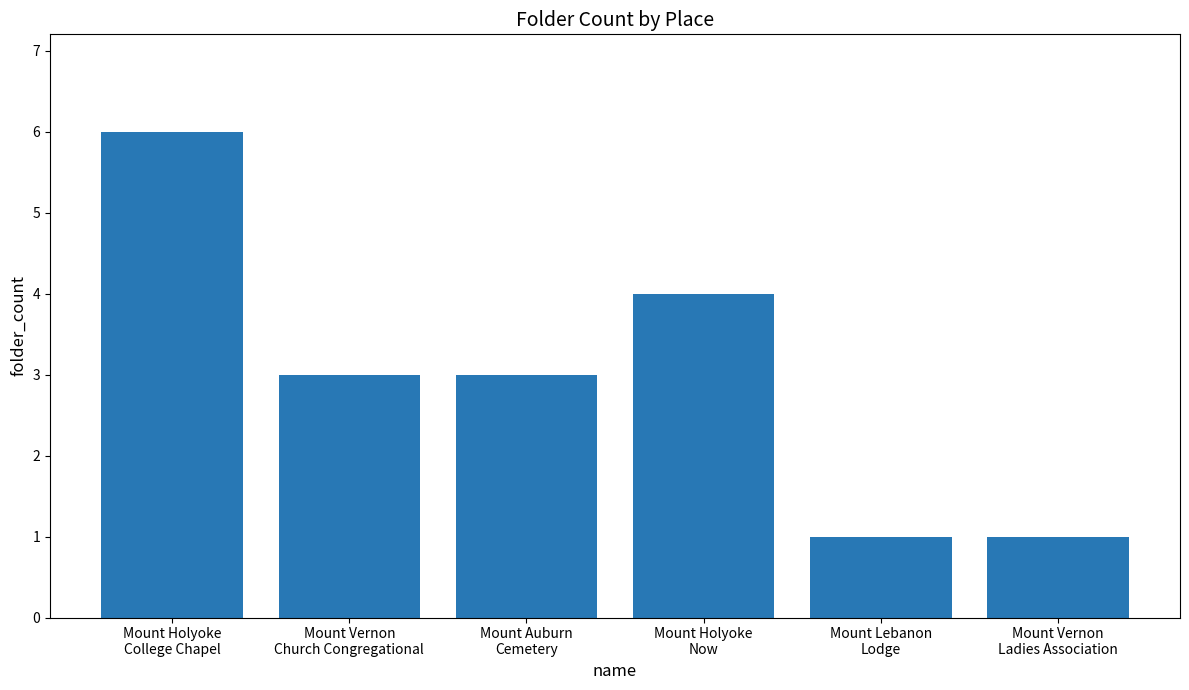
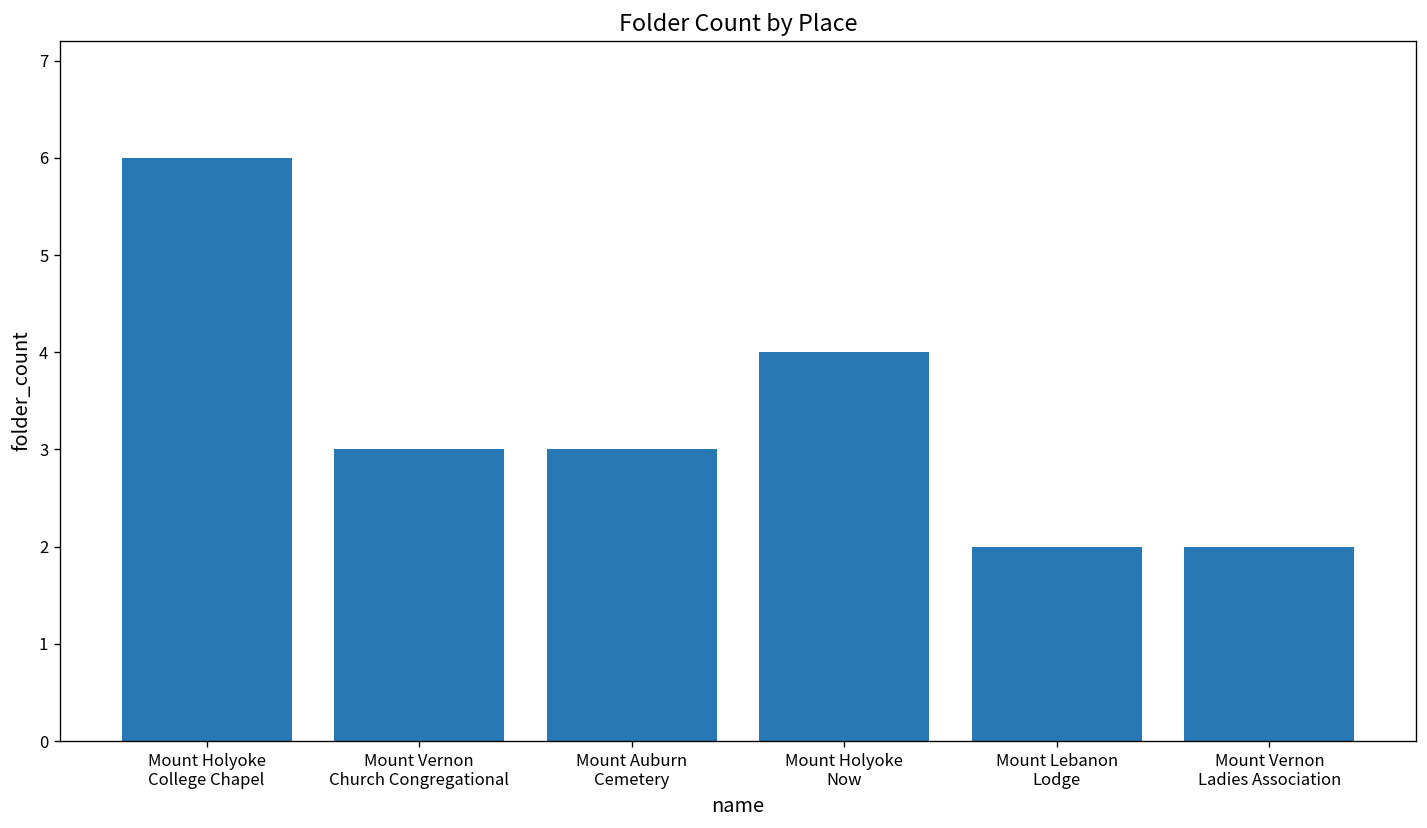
Mount Lebanon Lodge: 1 -> 2
Mount Vernon Ladies Association: 1 -> 2
